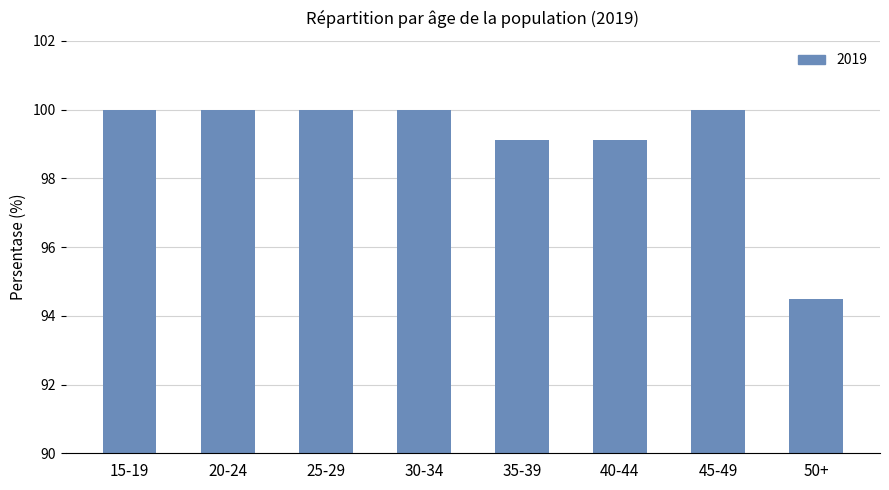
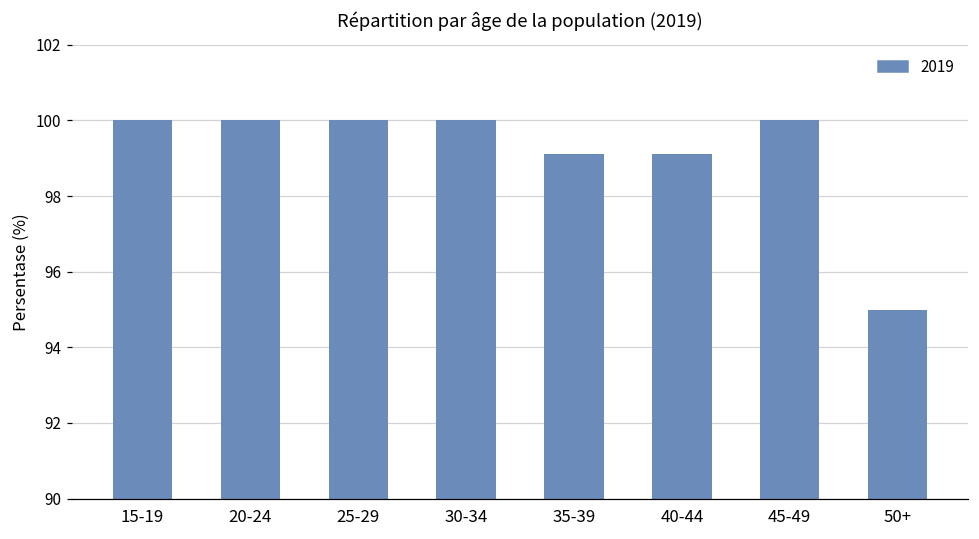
50+: 94.5 -> 95.0
